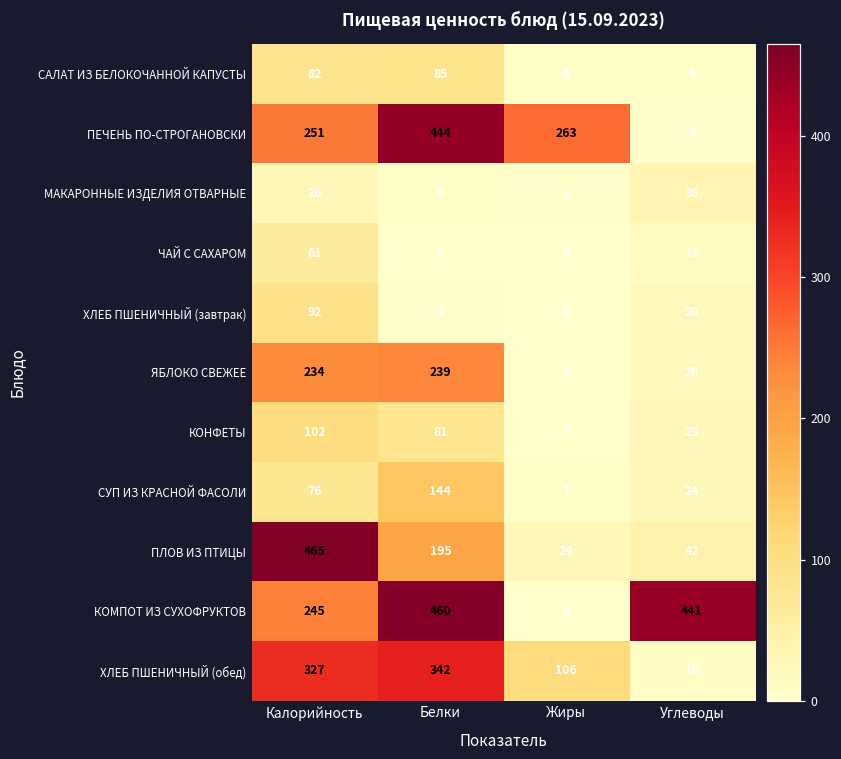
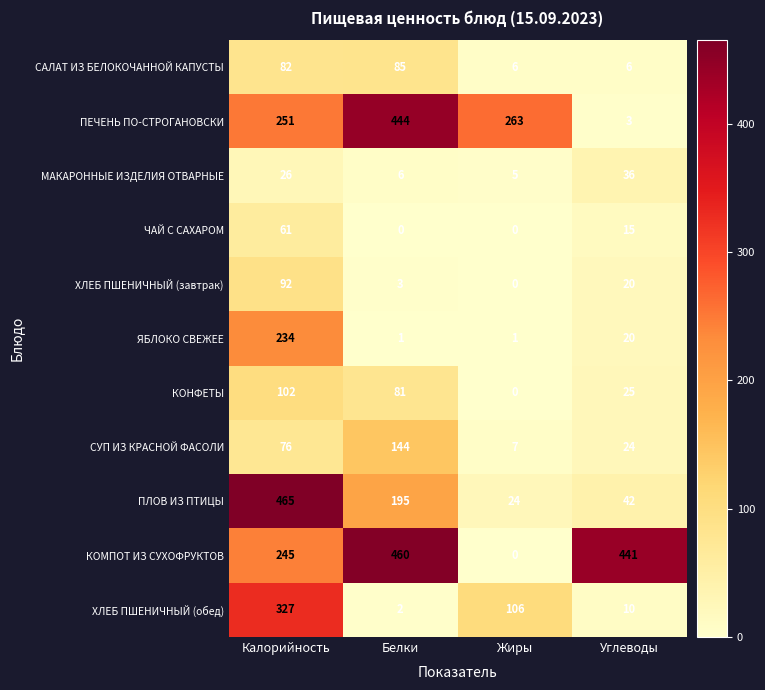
ЯБЛОКО СВЕЖЕЕ, Белки: 239 -> 1
ХЛЕБ ПШЕНИЧНЫЙ (обед), Белки: 342 -> 2
